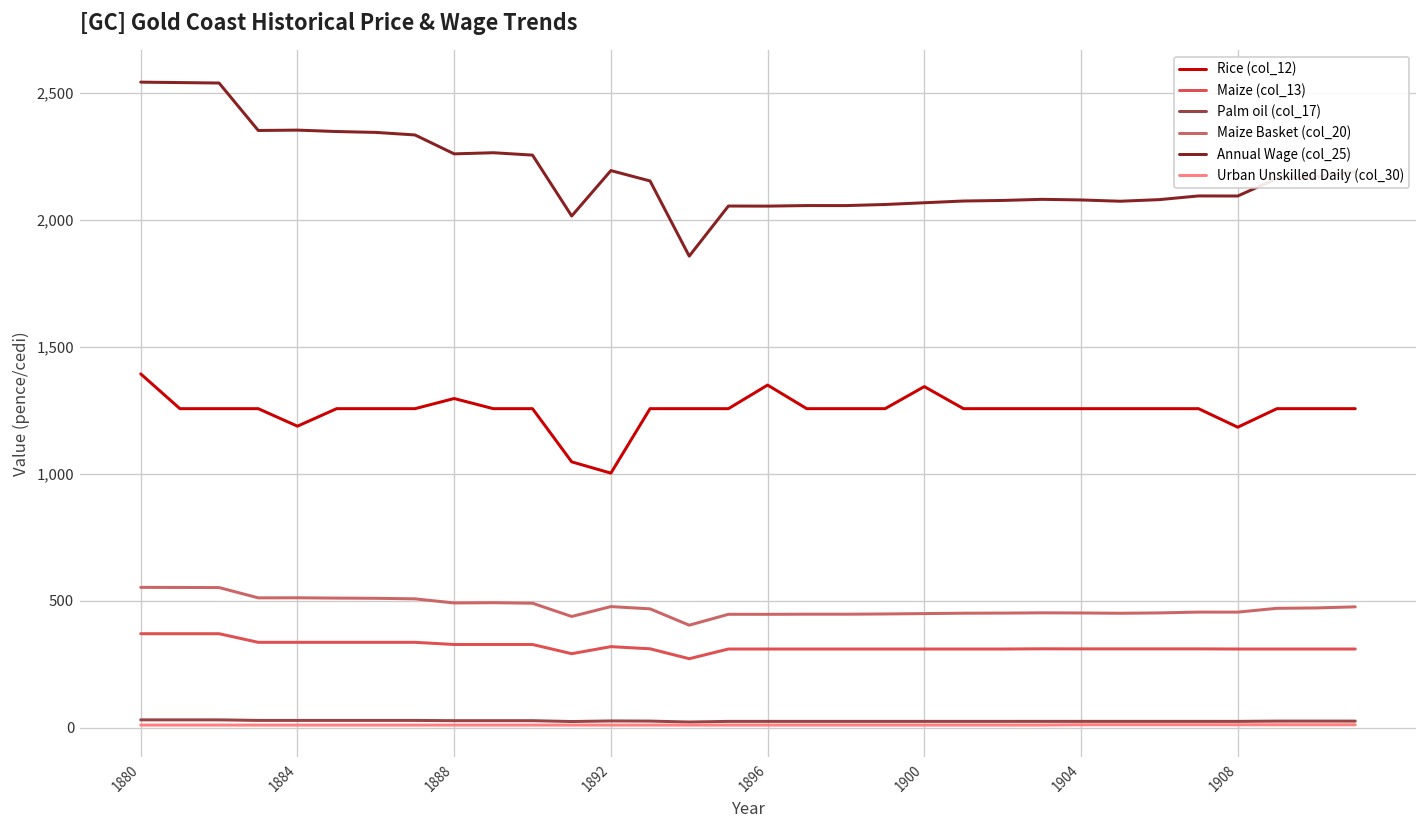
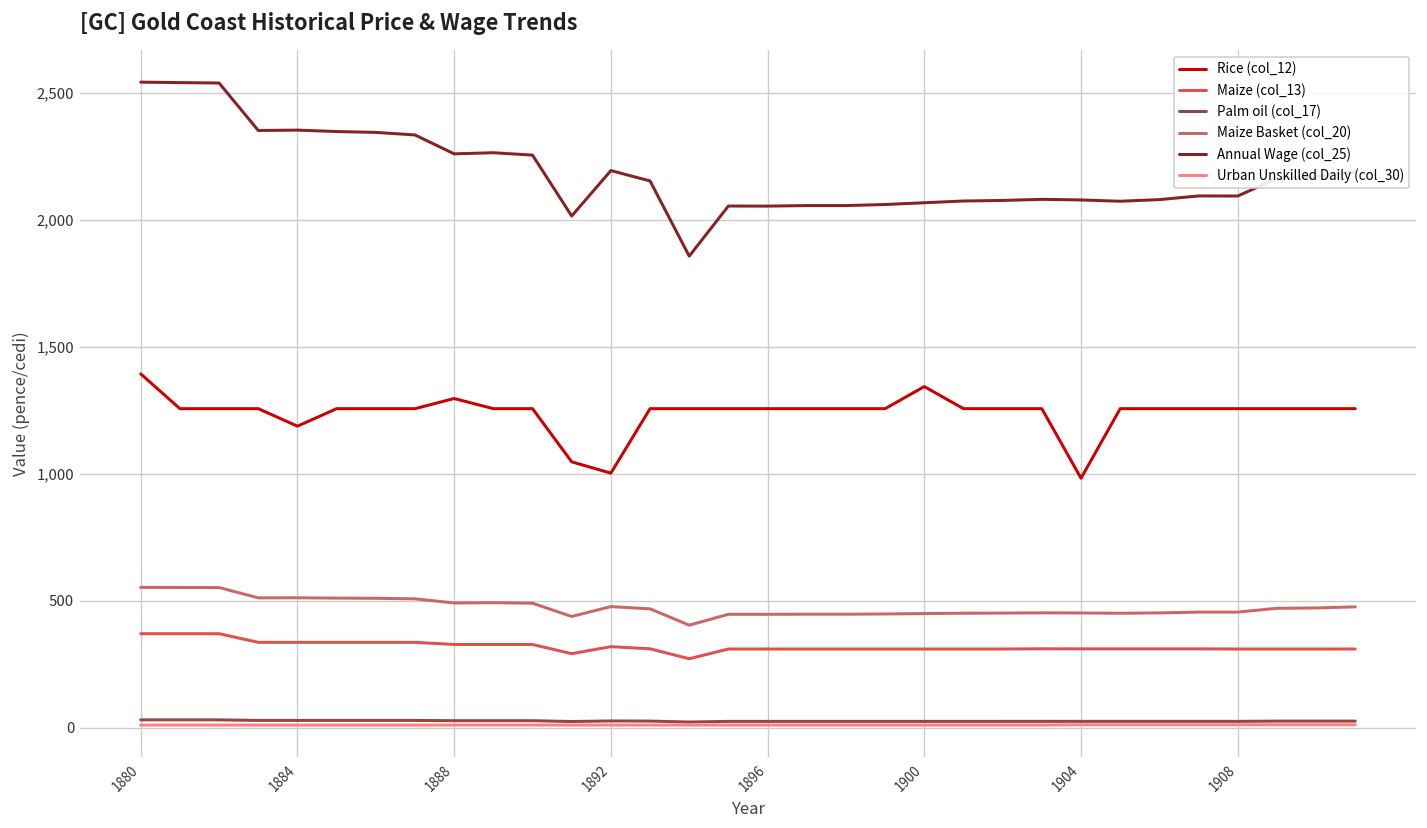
Rice (col_12), 1896: 1,350 -> 1,260
Rice (col_12), 1904: 1,260 -> 980
Rice (col_12), 1908: 1,180 -> 1,260
